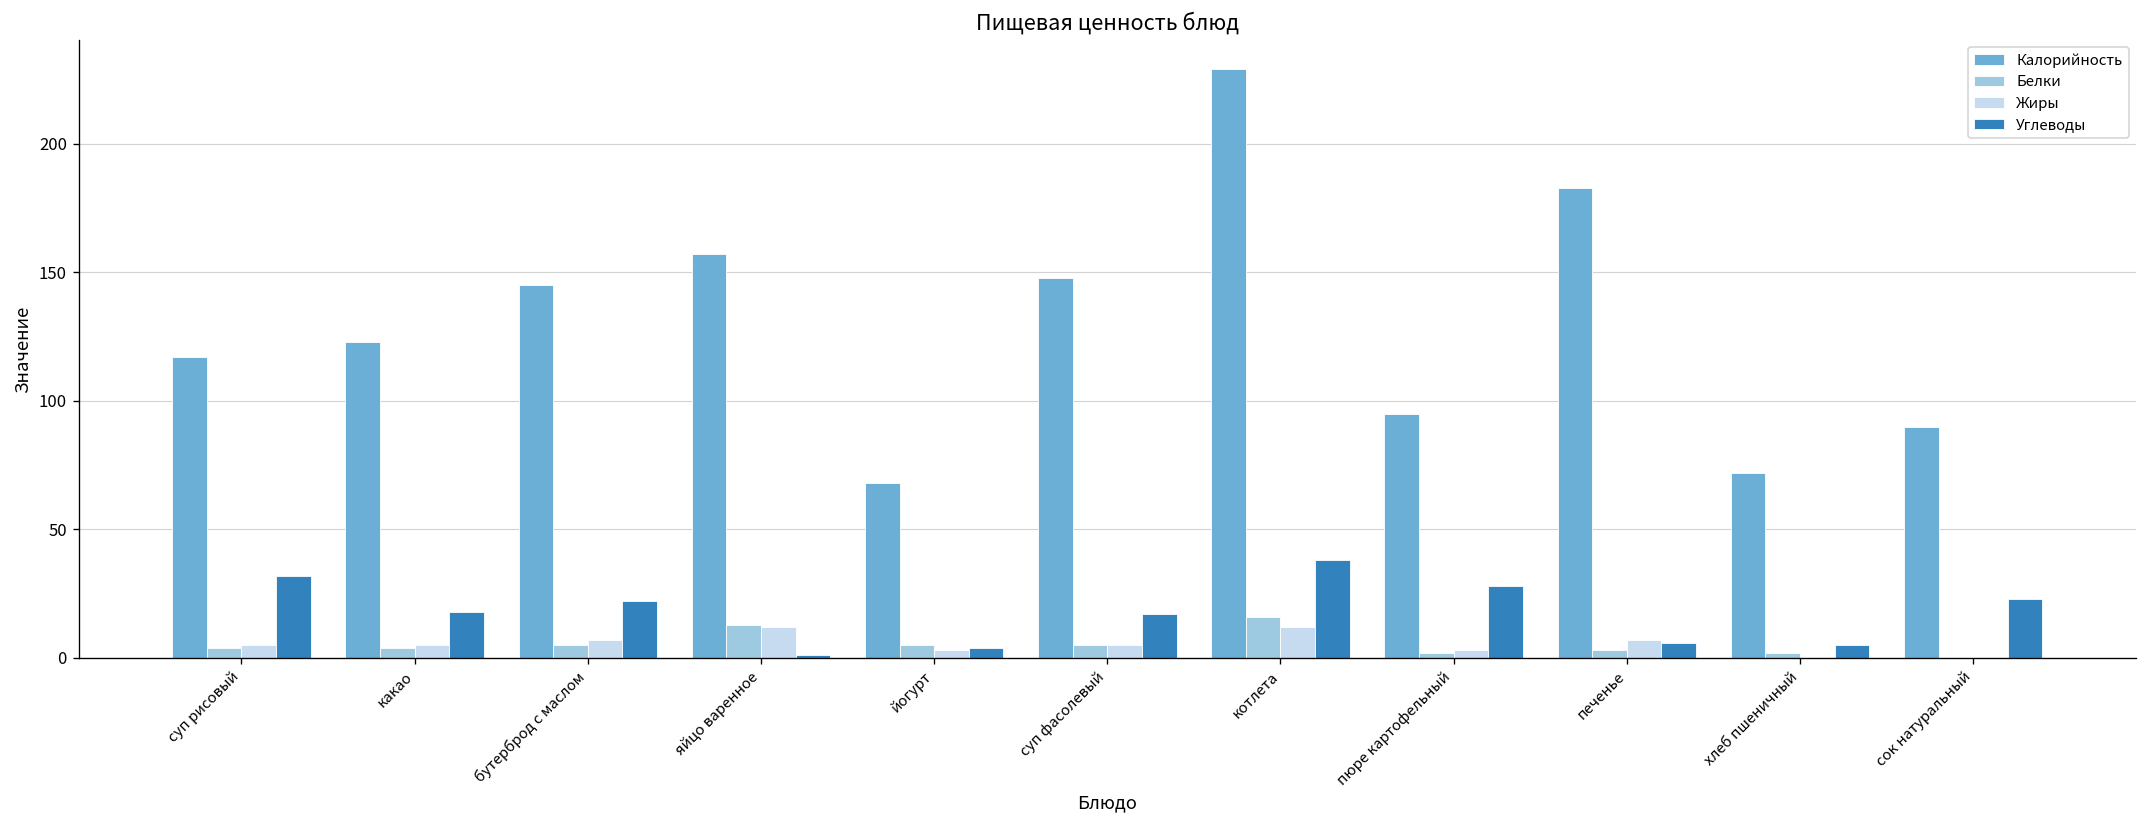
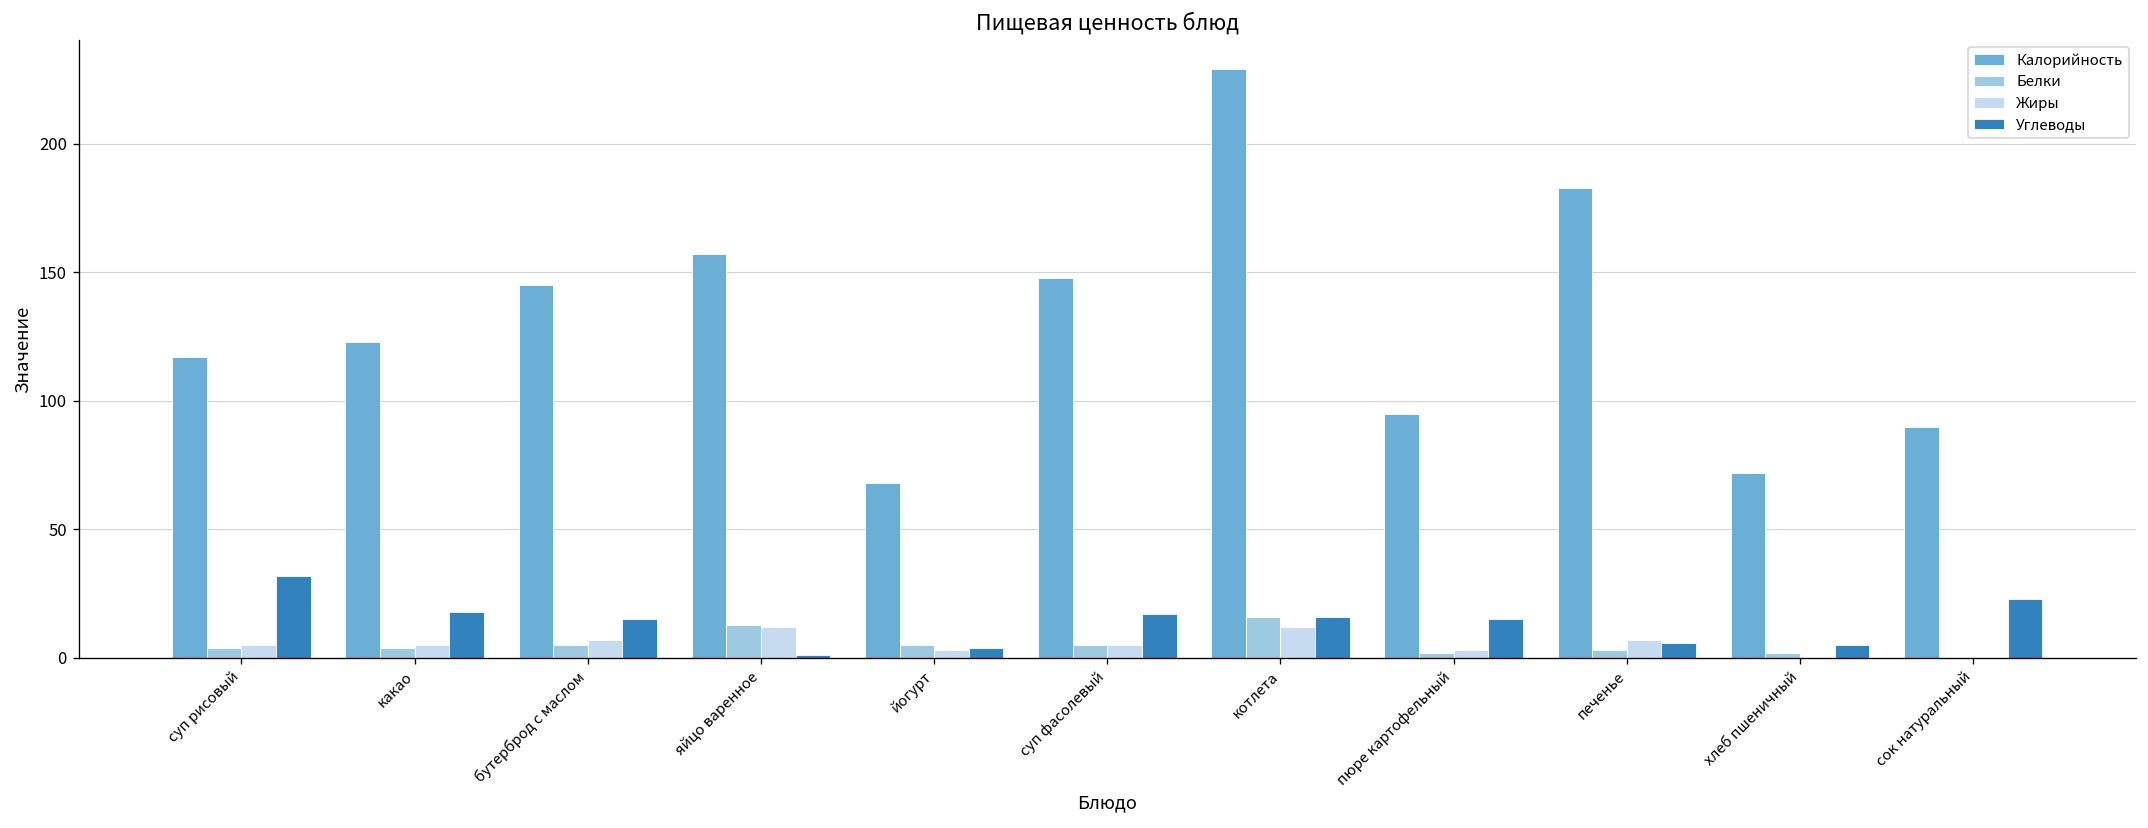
Углеводы, бутерброд с маслом: 22 -> 15
Углеводы, котлета: 38 -> 16
Углеводы, пюре картофельный: 28 -> 15
